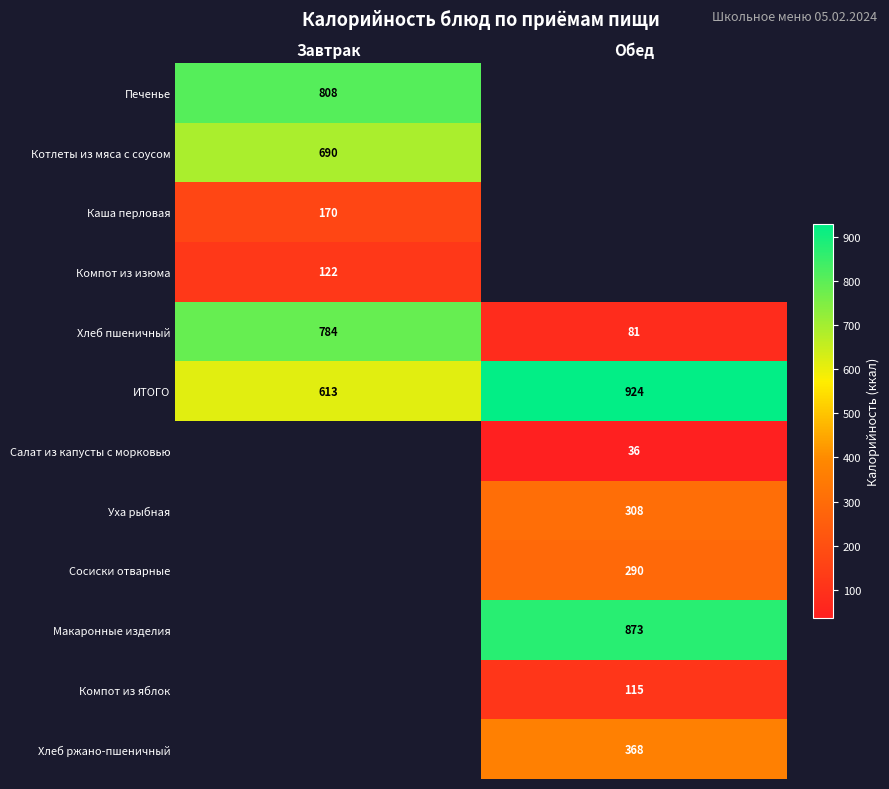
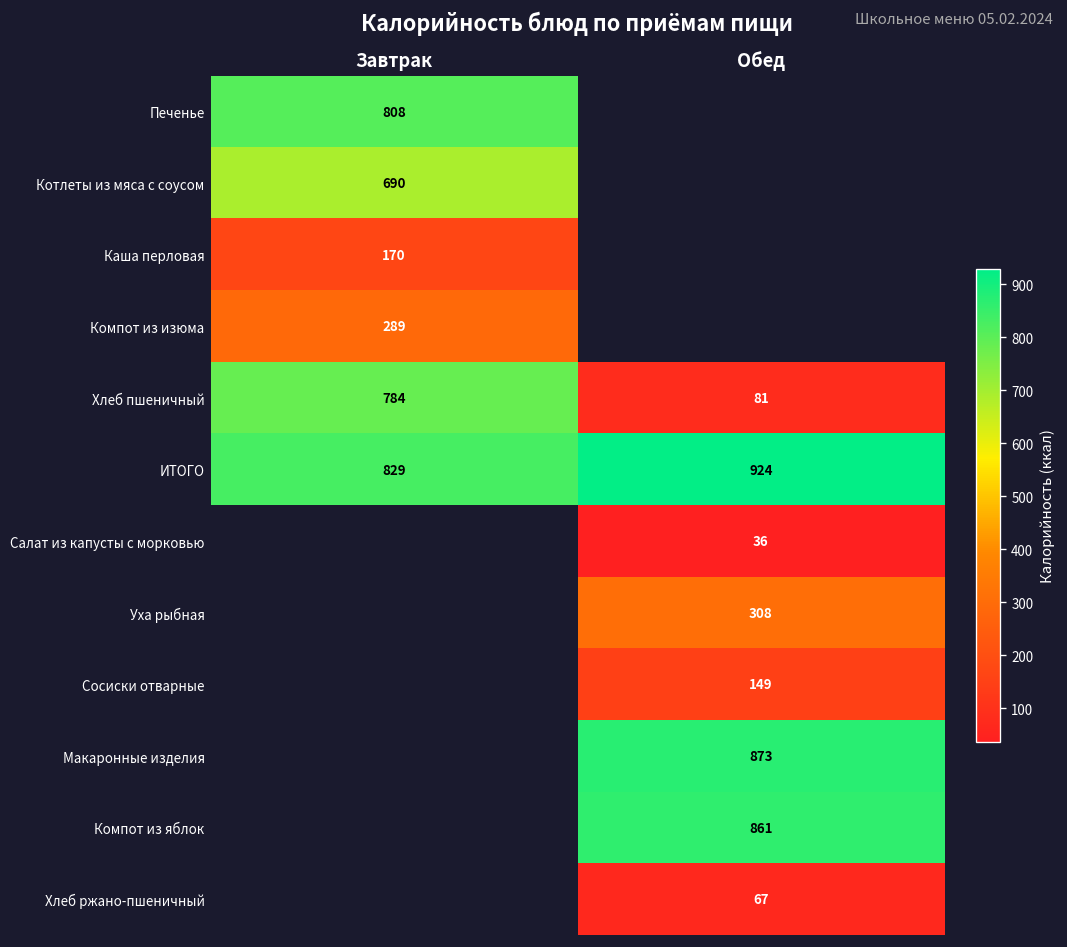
Компот из изюма, Завтрак: 122 -> 289
ИТОГО, Завтрак: 613 -> 829
Сосиски отварные, Обед: 290 -> 149
Компот из яблок, Обед: 115 -> 861
Хлеб ржано-пшеничный, Обед: 368 -> 67
